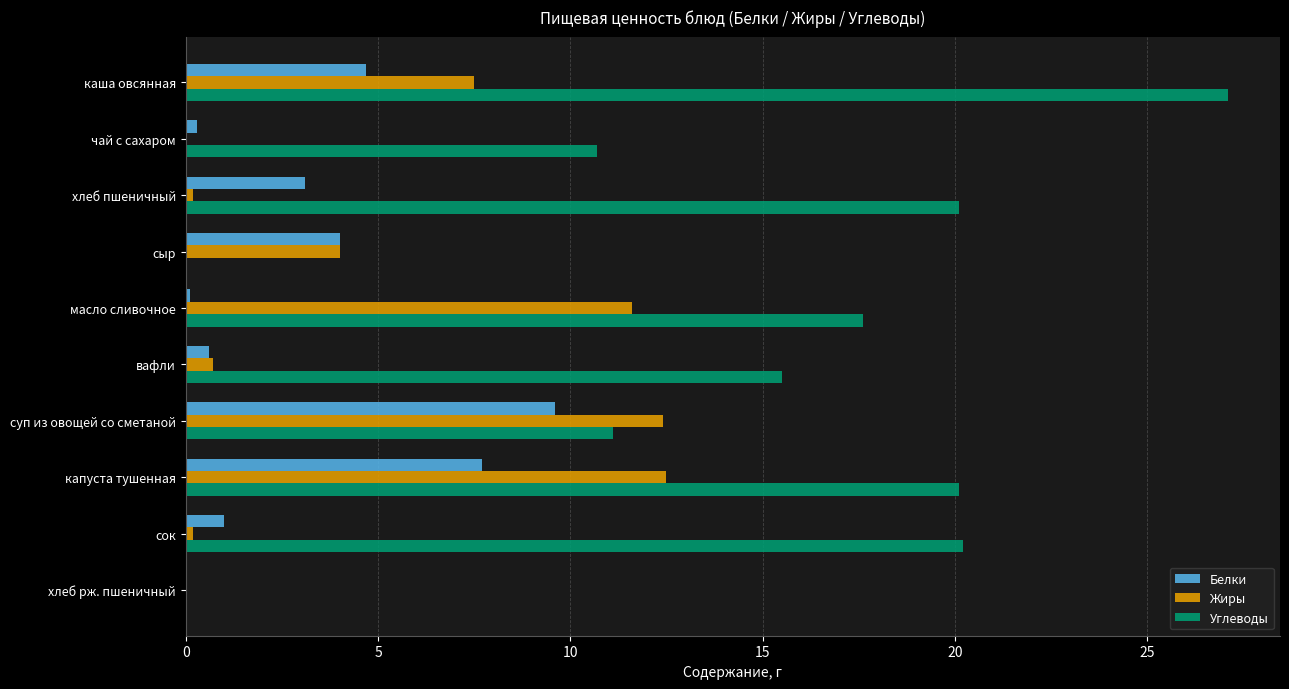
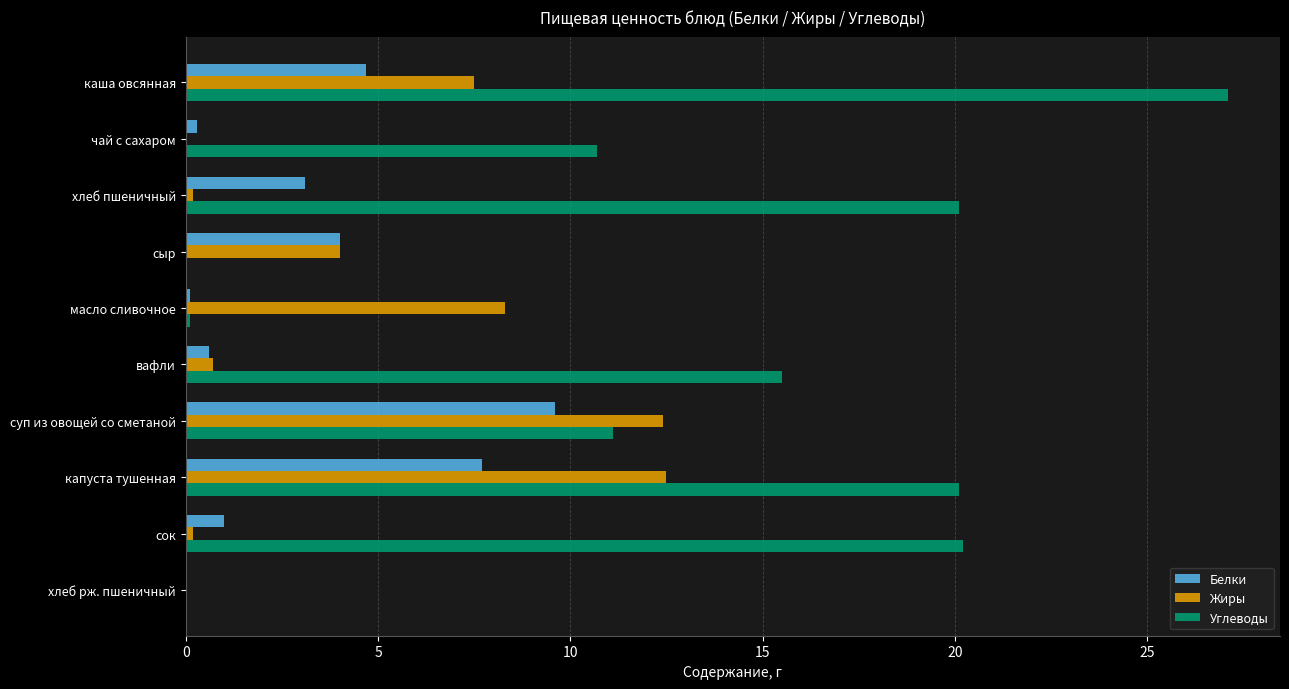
Жиры, масло сливочное: 11.6 -> 8.3
Углеводы, масло сливочное: 17.6 -> 0.1
